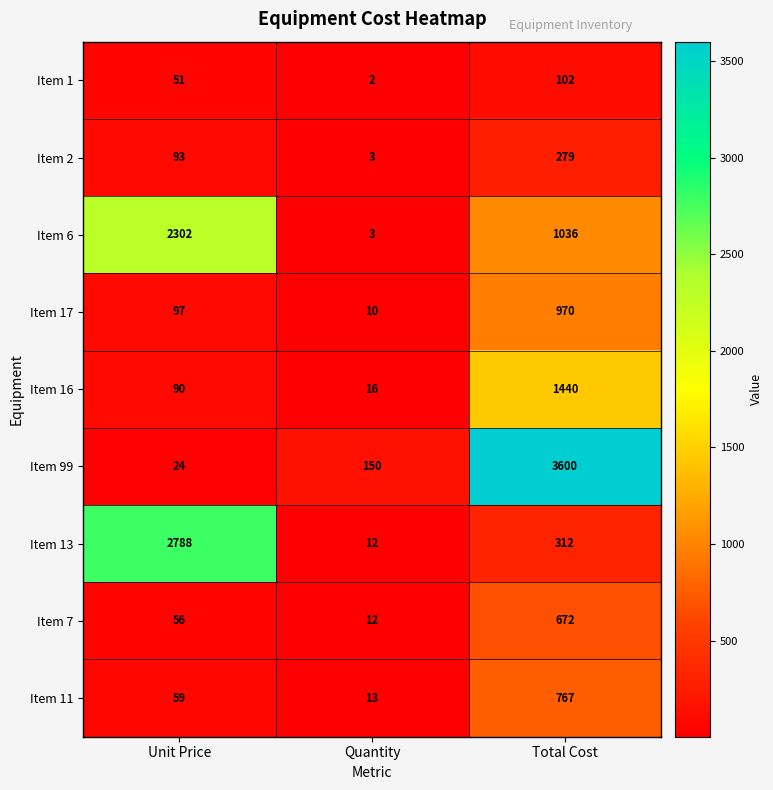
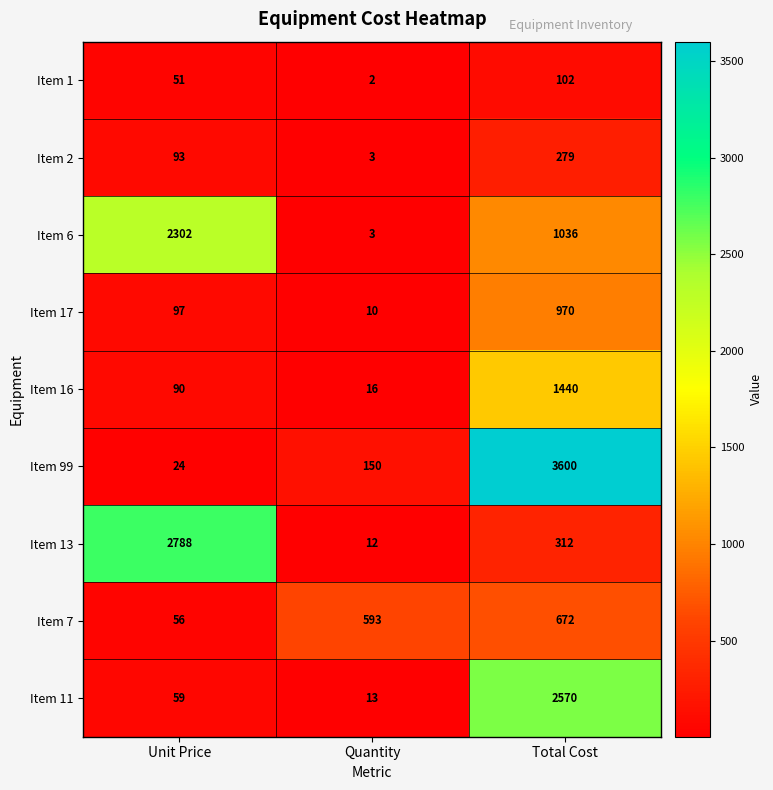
Item 7, Quantity: 12 -> 593
Item 11, Total Cost: 767 -> 2570
